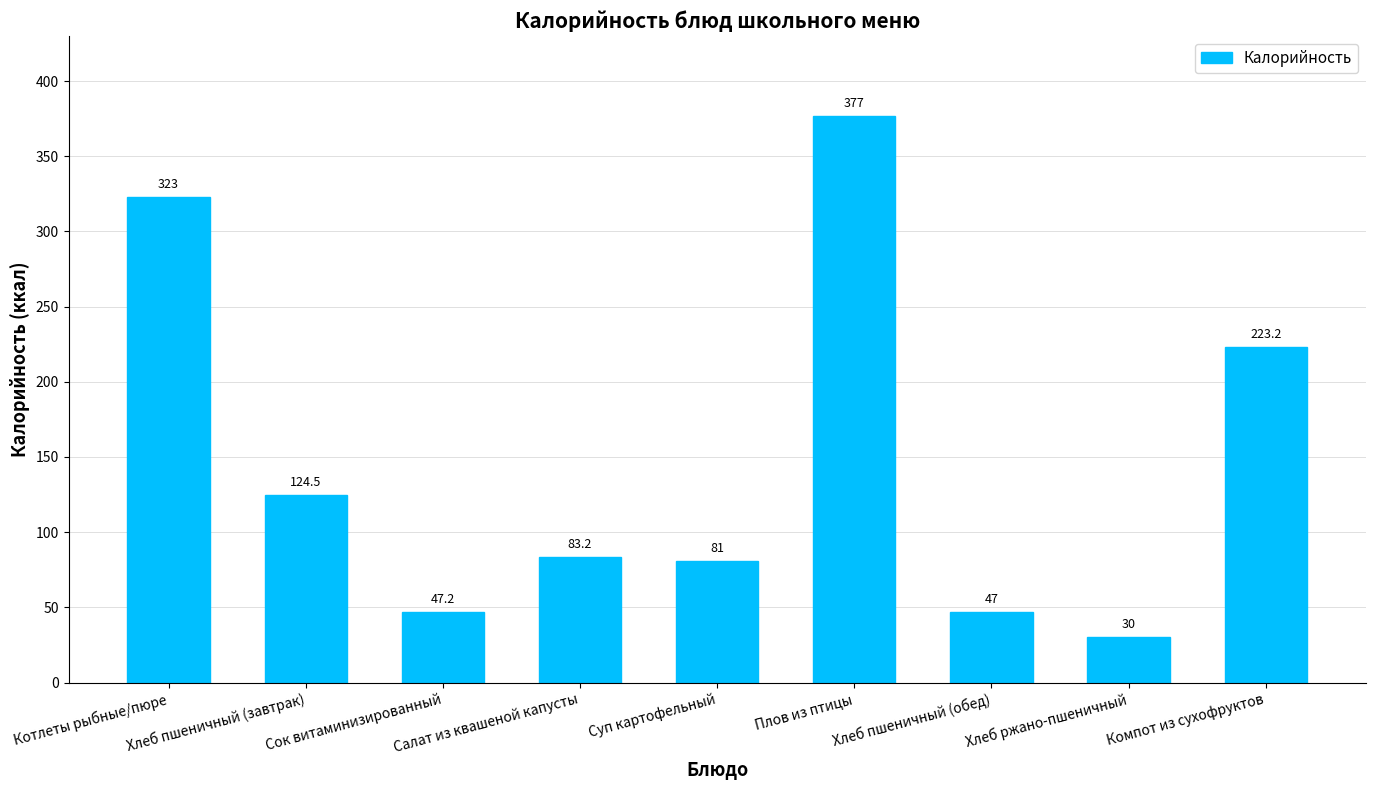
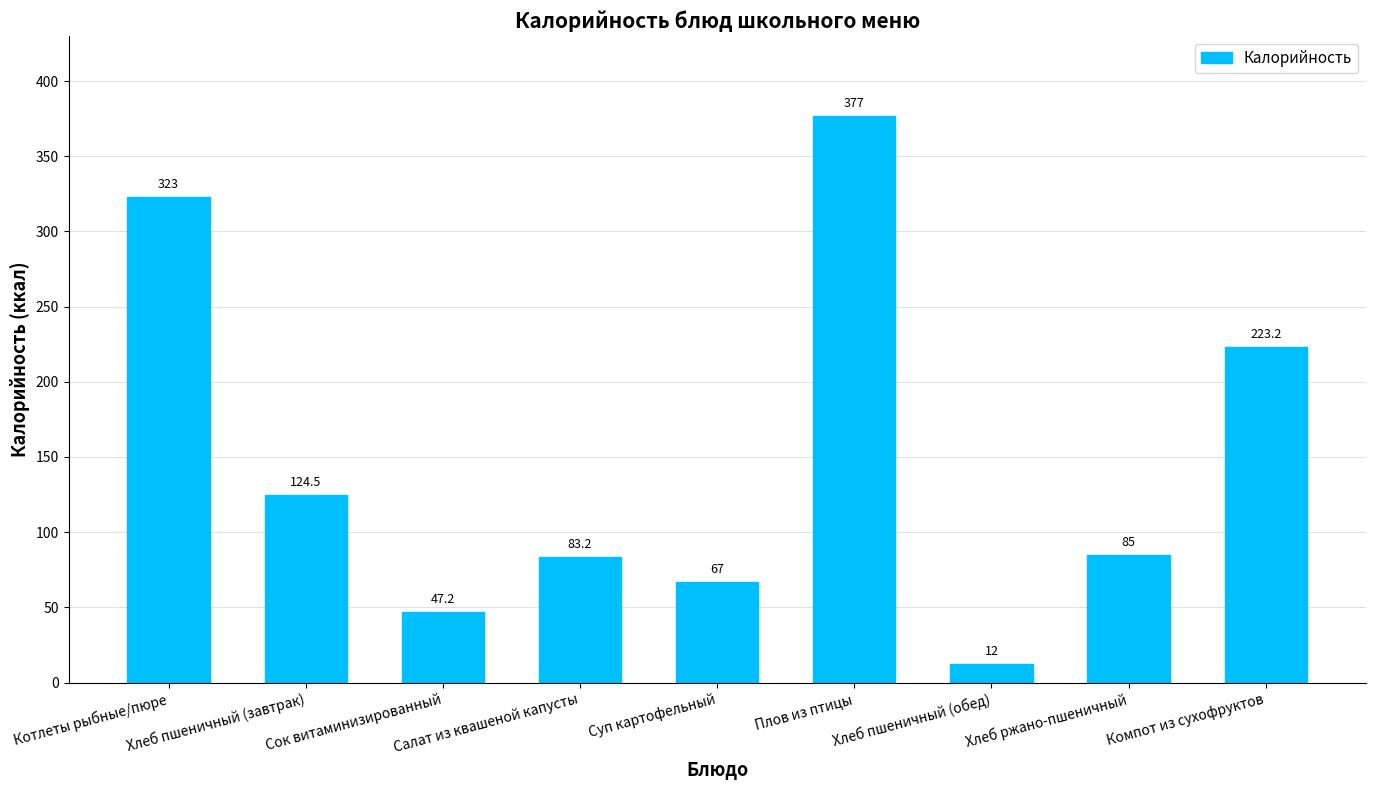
Суп картофельный: 81 -> 67
Хлеб пшеничный (обед): 47 -> 12
Хлеб ржано-пшеничный: 30 -> 85
